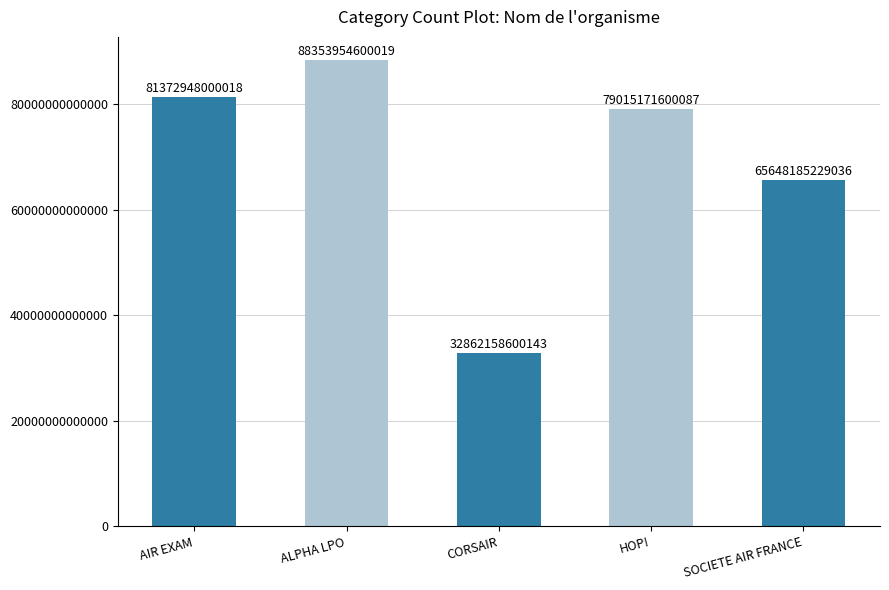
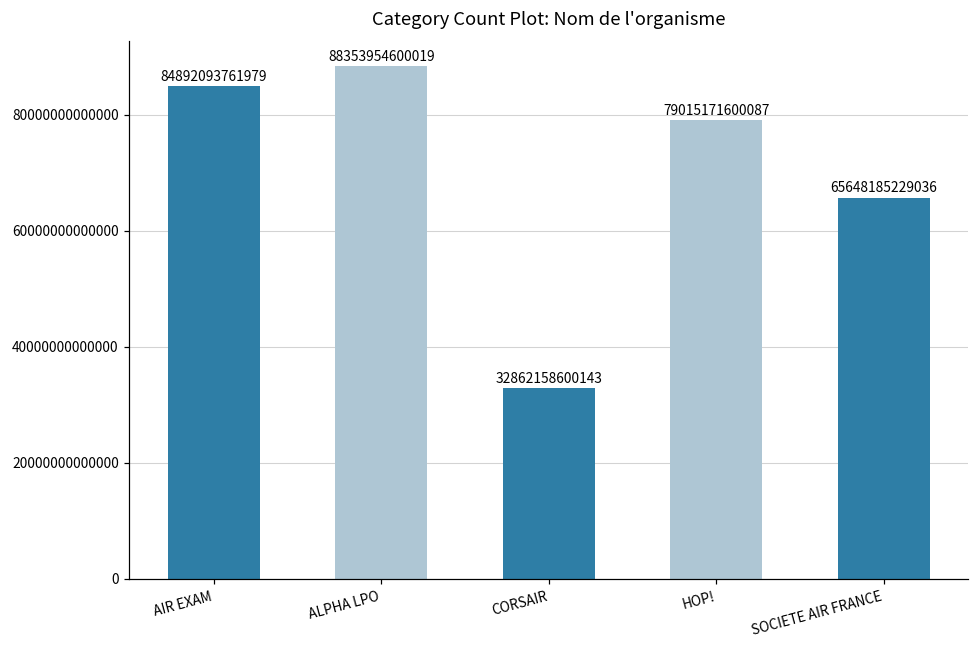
AIR EXAM: 81372948000018 -> 84892093761979
